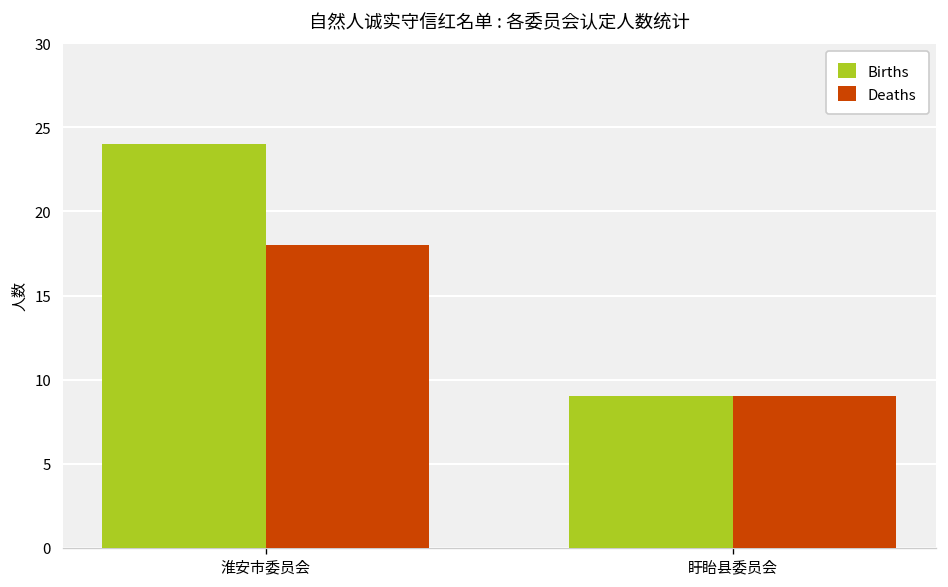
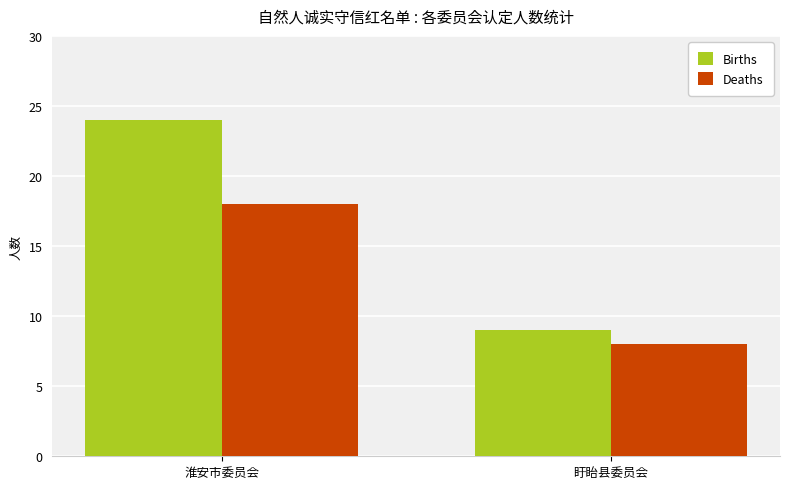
Deaths, 盱眙县委员会: 9 -> 8
